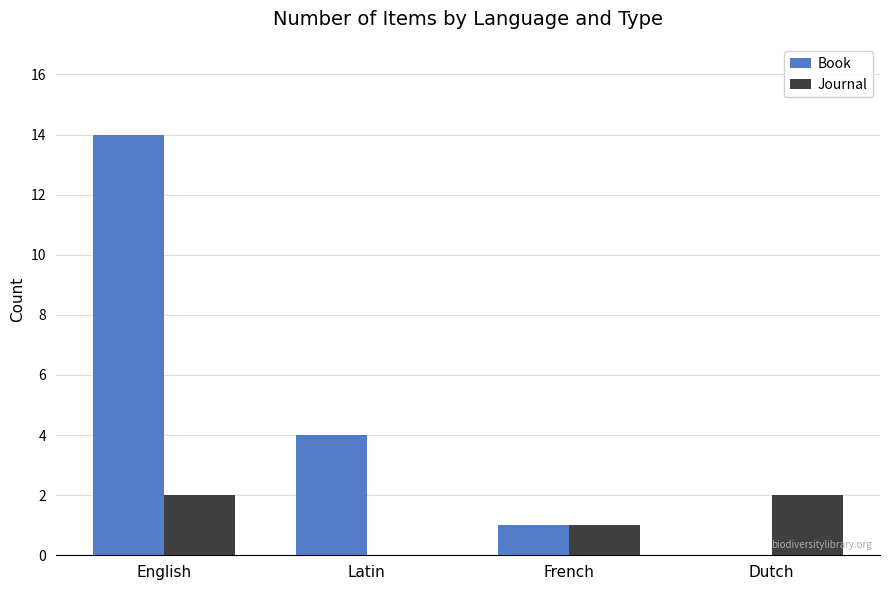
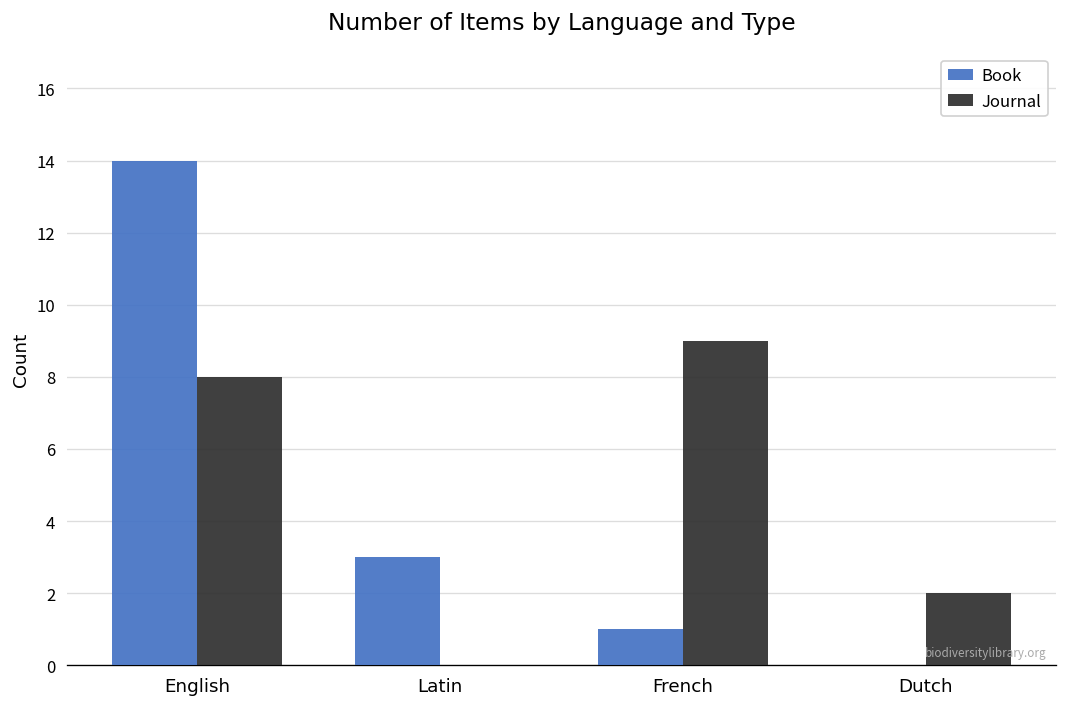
Journal, English: 2 -> 8
Book, Latin: 4 -> 3
Journal, French: 1 -> 9
